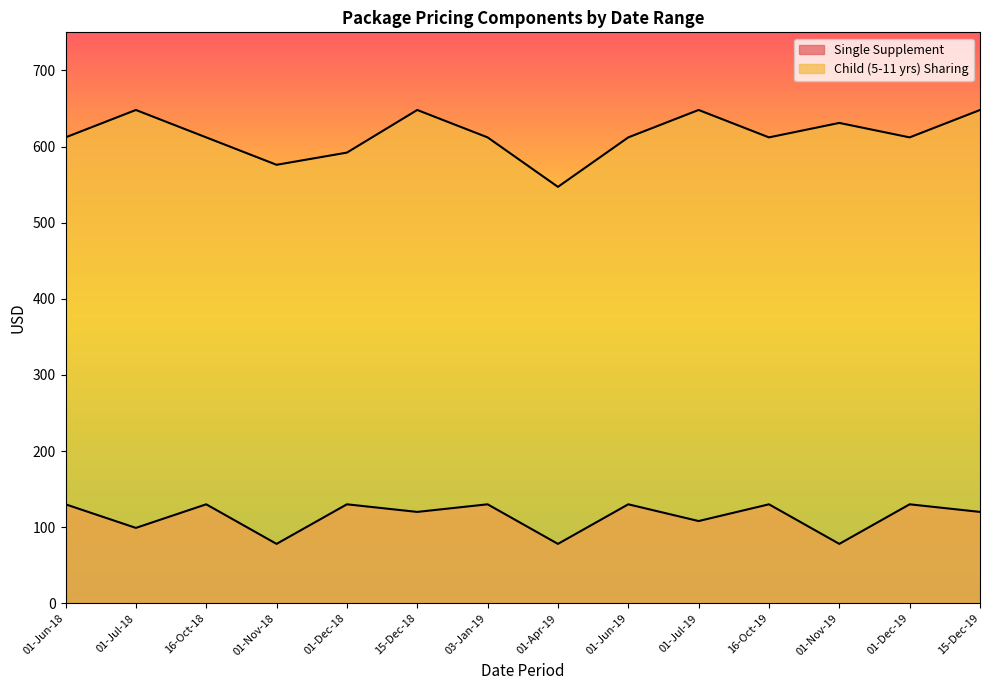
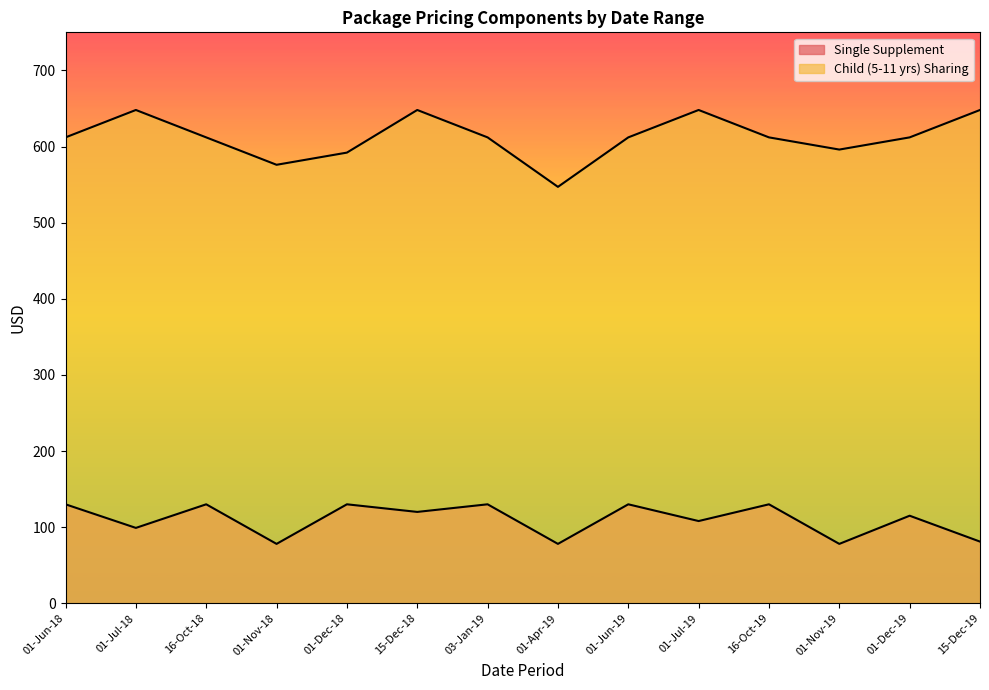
Child (5-11 yrs) Sharing, 01-Nov-19: 630 -> 600
Single Supplement, 01-Dec-19: 130 -> 120
Single Supplement, 15-Dec-19: 120 -> 80
